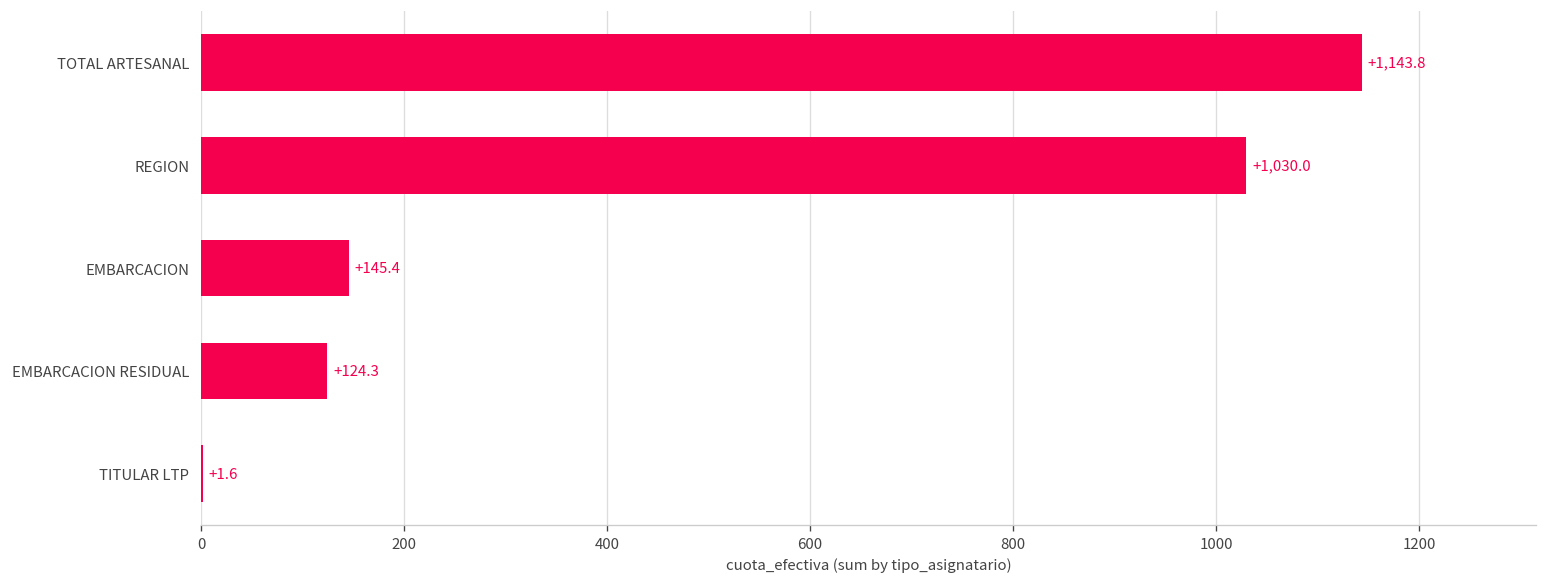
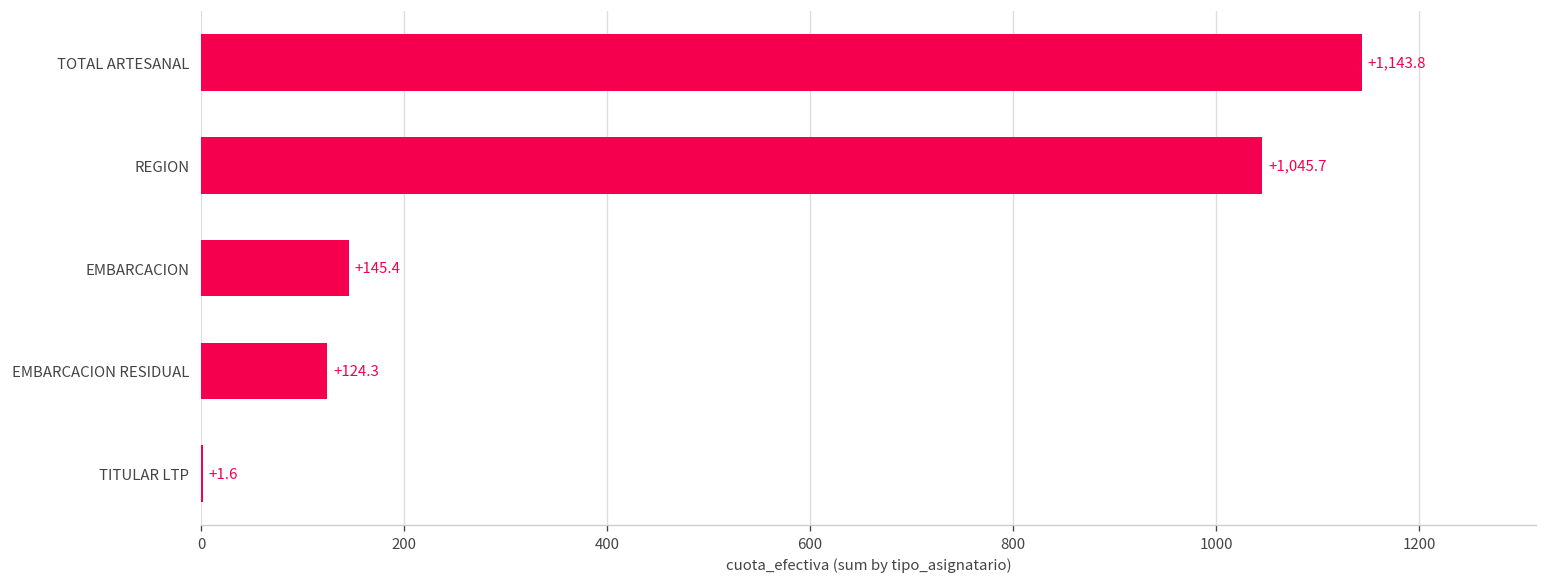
REGION: +1,030.0 -> +1,045.7
